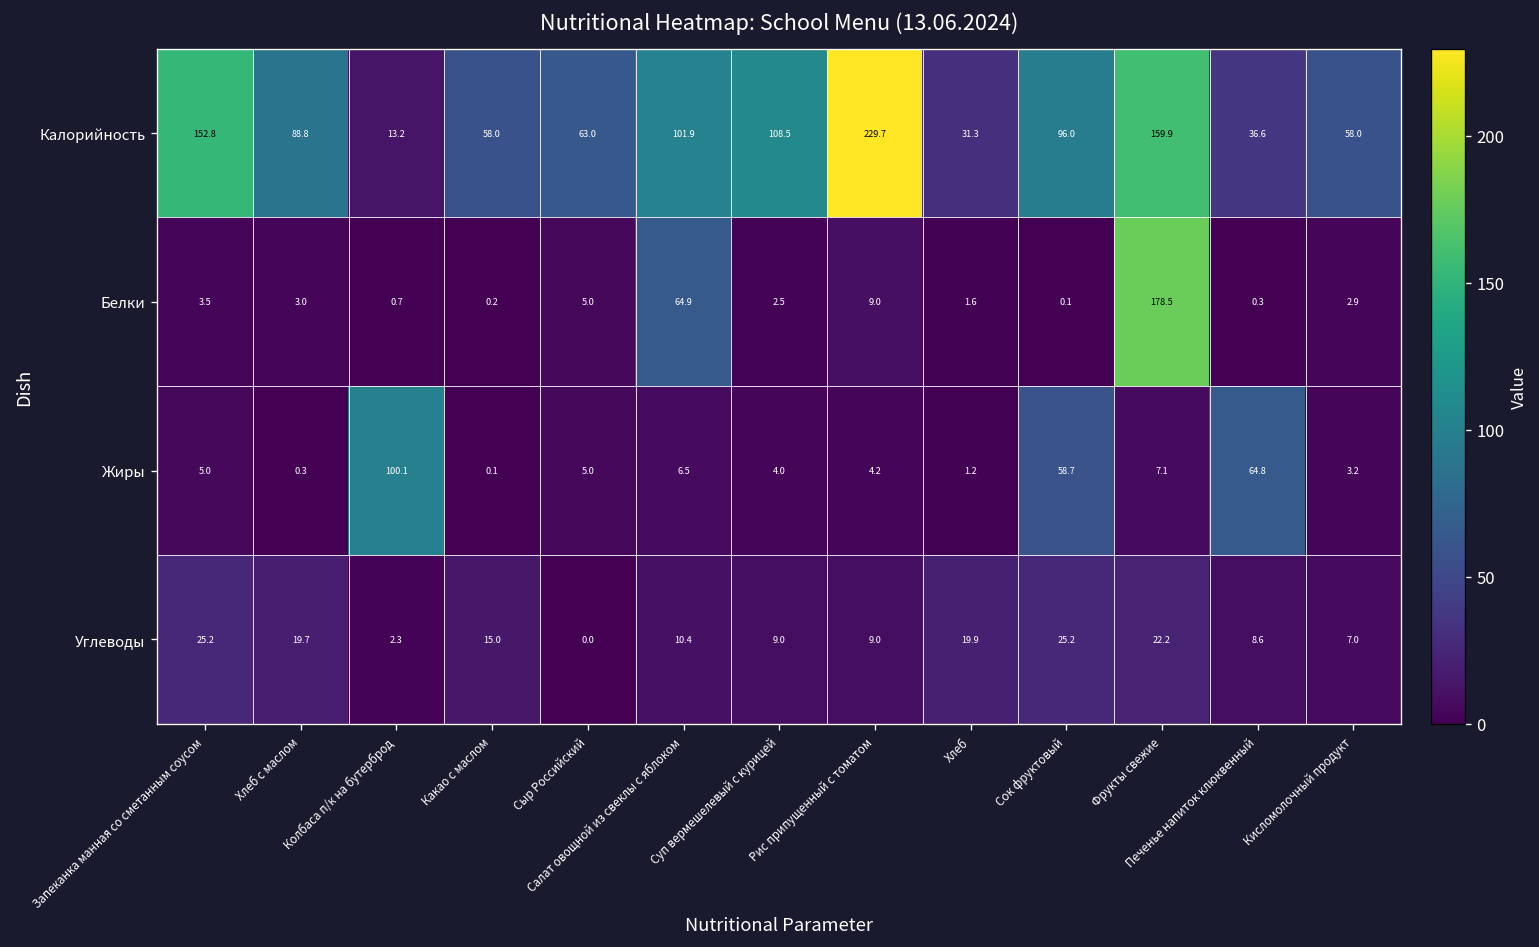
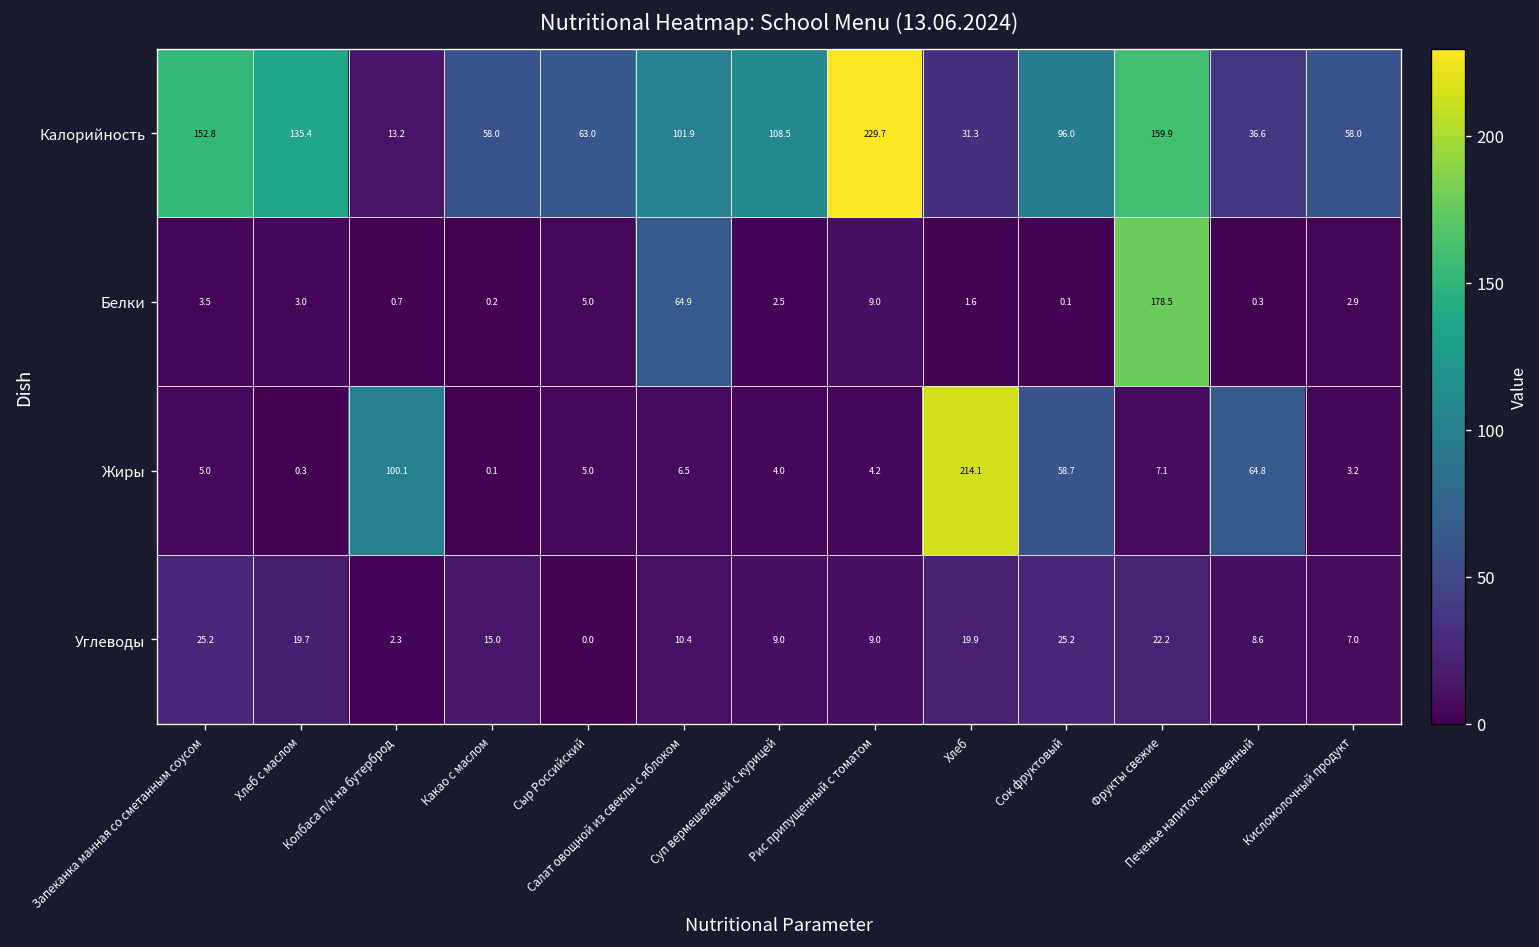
Калорийность, Хлеб с маслом: 88.8 -> 135.4
Жиры, Хлеб: 1.2 -> 214.1
